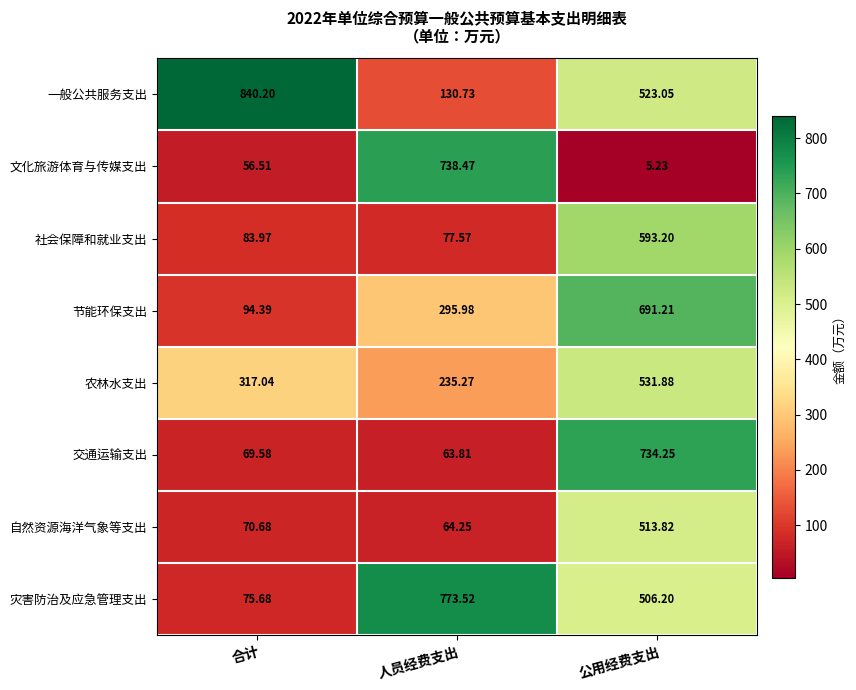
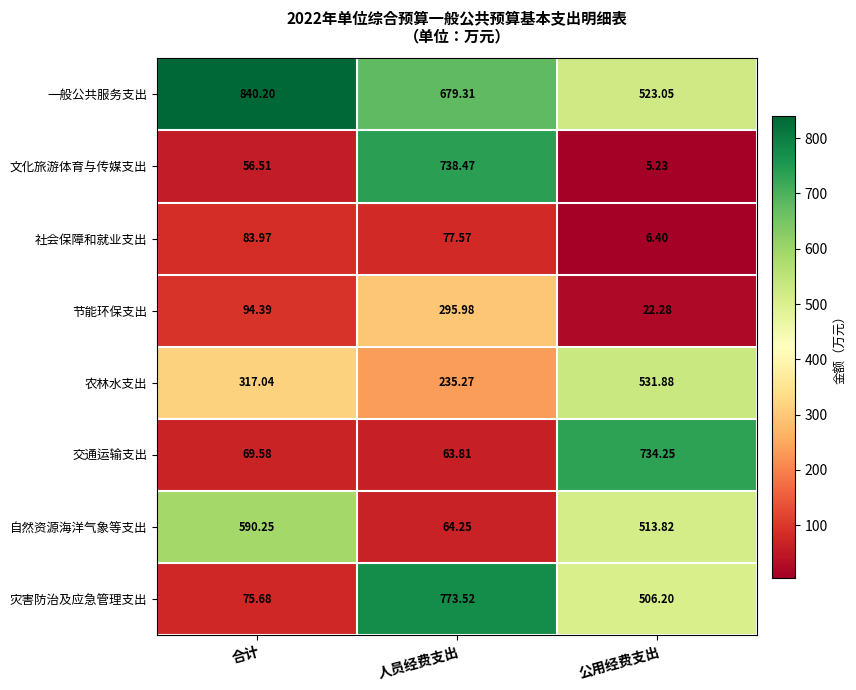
一般公共服务支出, 人员经费支出: 130.73 -> 679.31
社会保障和就业支出, 公用经费支出: 593.20 -> 6.40
节能环保支出, 公用经费支出: 691.21 -> 22.28
自然资源海洋气象等支出, 合计: 70.68 -> 590.25
